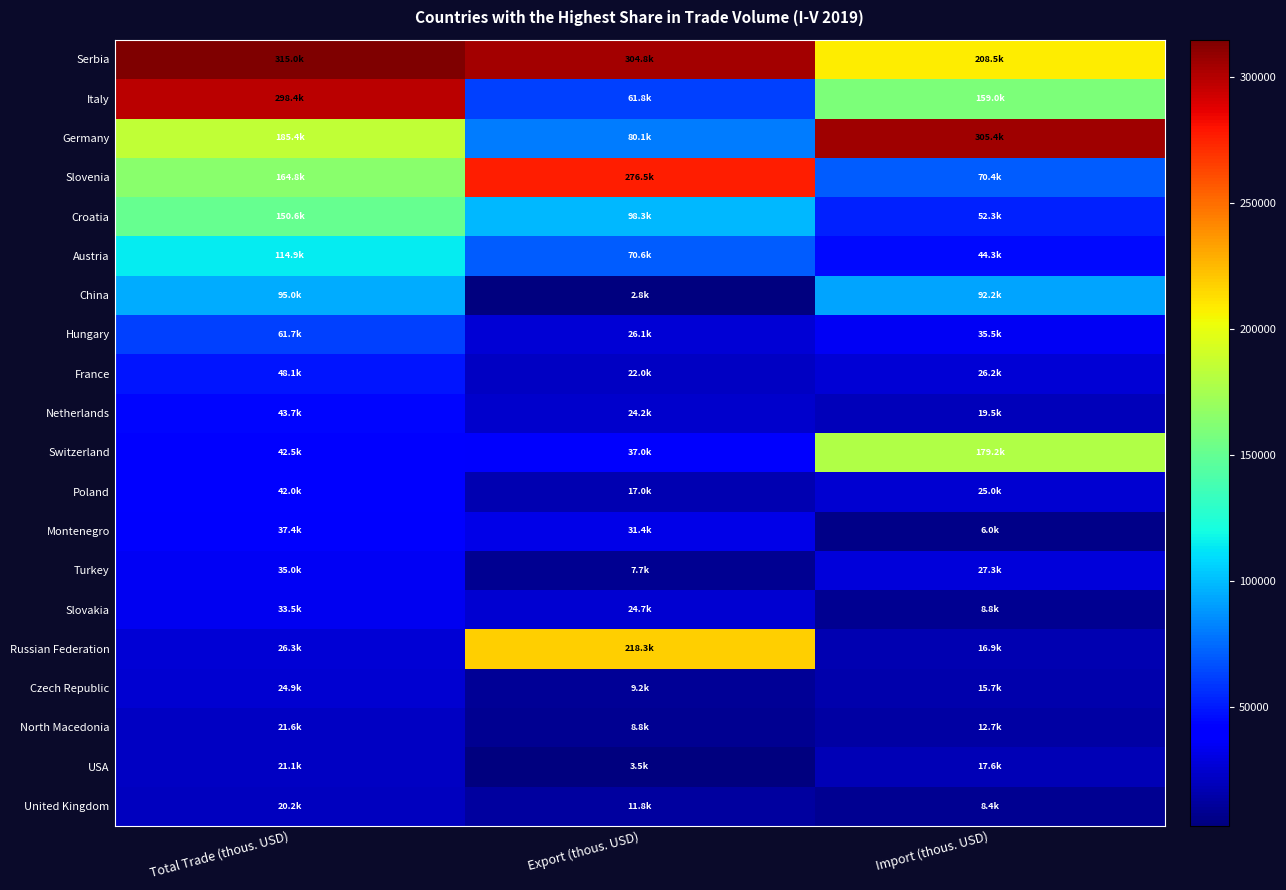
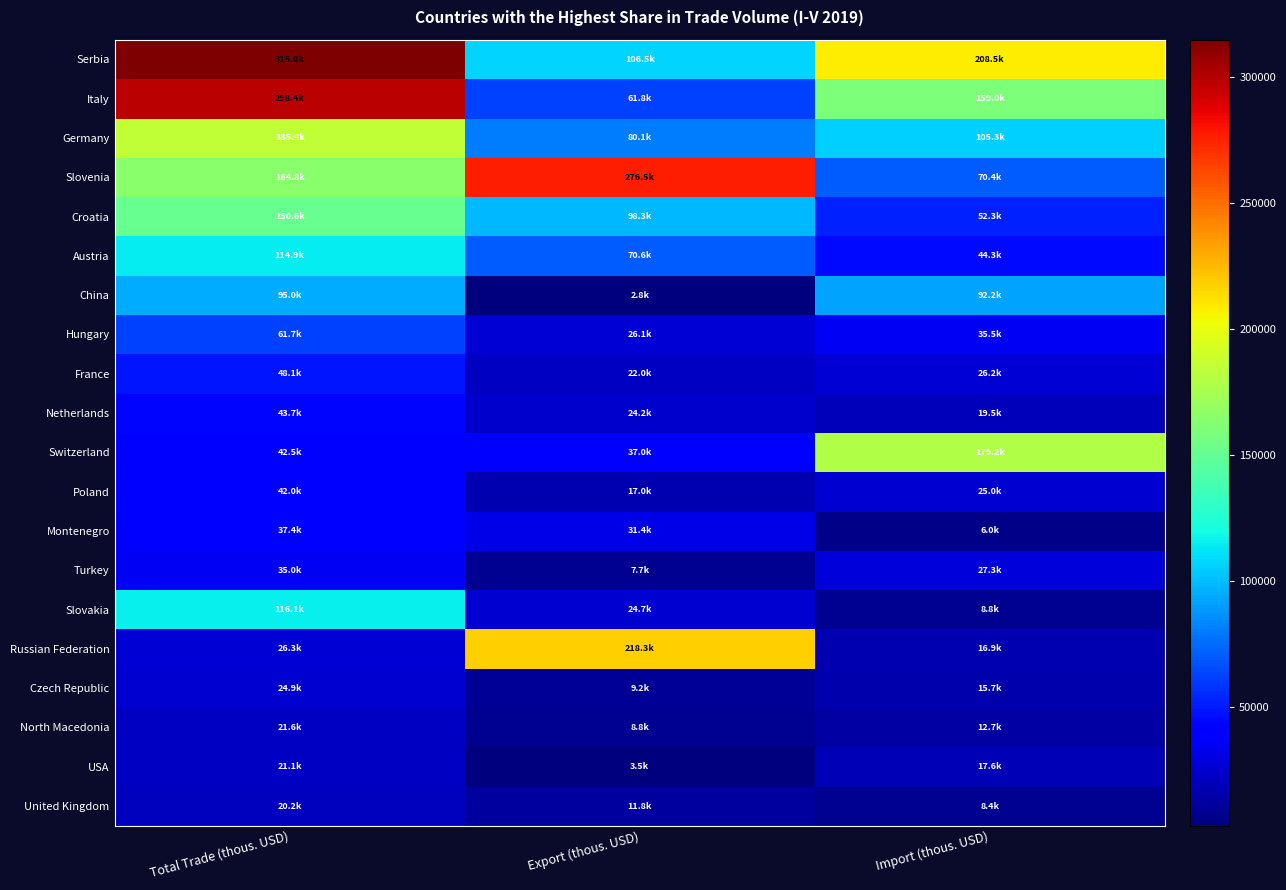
Serbia, Export (thous. USD): 304.8k -> 106.5k
Germany, Import (thous. USD): 305.4k -> 105.3k
Slovakia, Total Trade (thous. USD): 33.5k -> 116.1k
